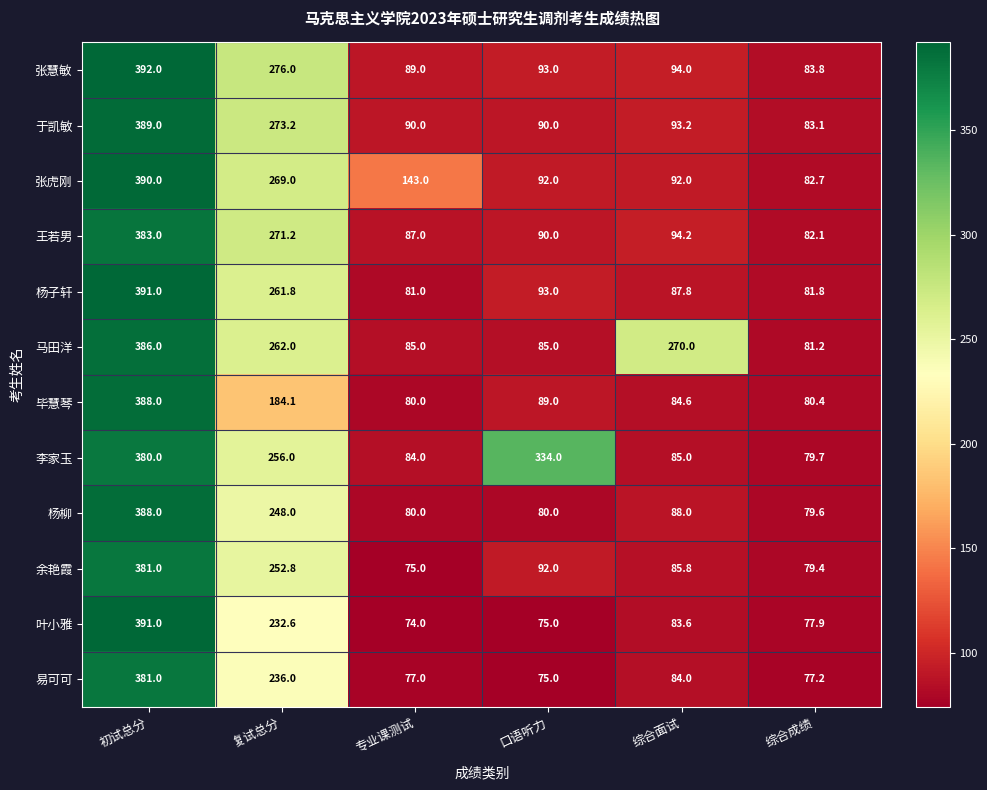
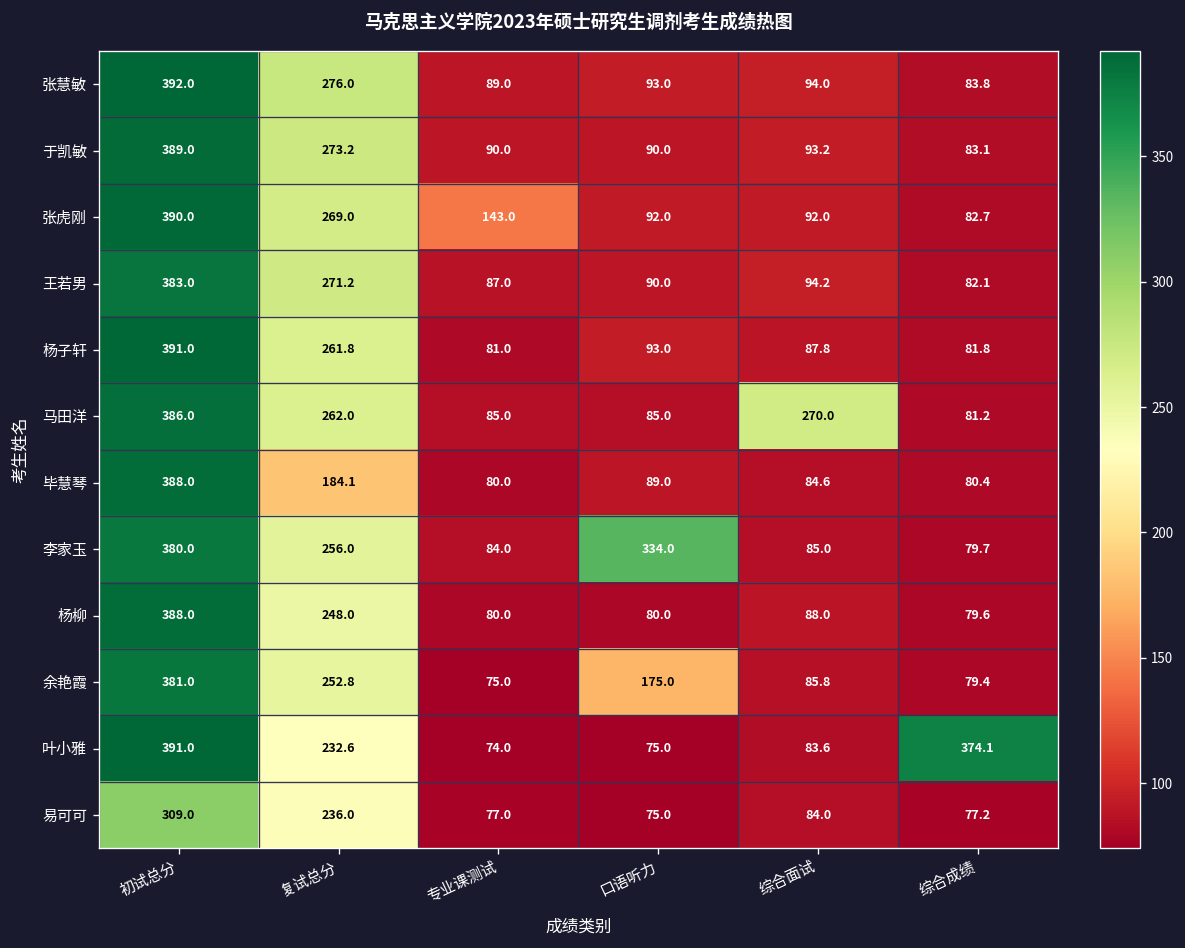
余艳霞, 口语听力: 92.0 -> 175.0
叶小雅, 综合成绩: 77.9 -> 374.1
易可可, 初试总分: 381.0 -> 309.0
